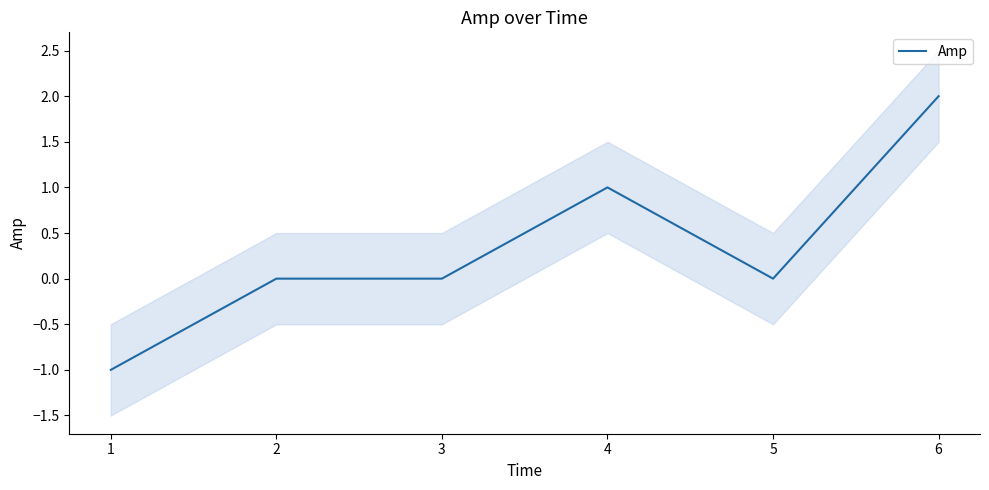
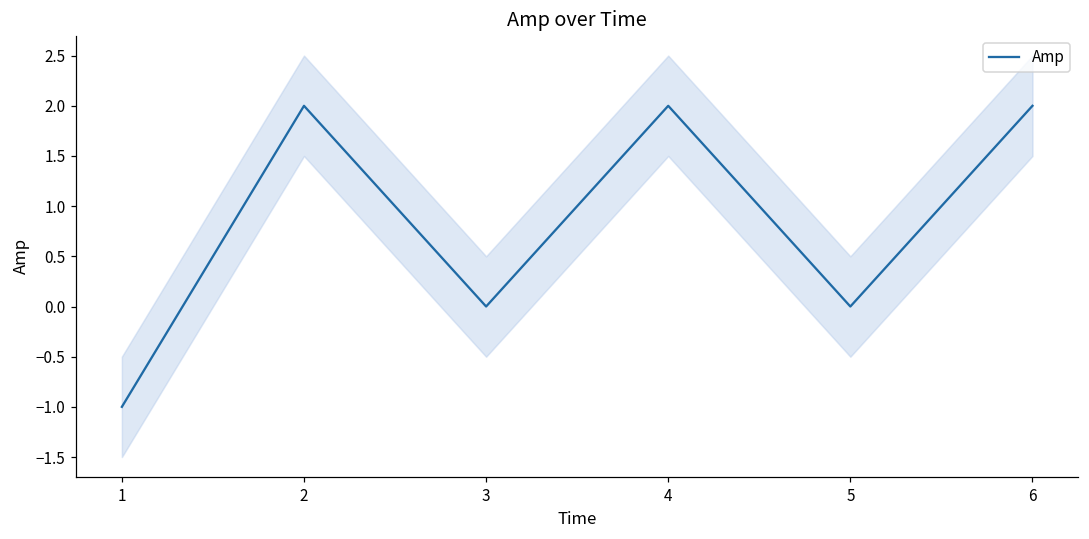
Amp, 2: 0 -> 2
Amp, 4: 1 -> 2
